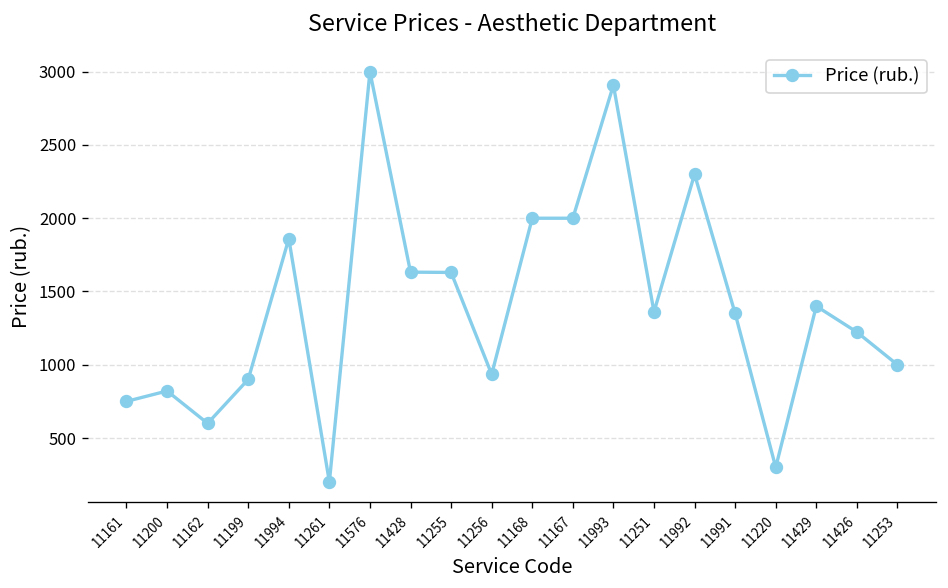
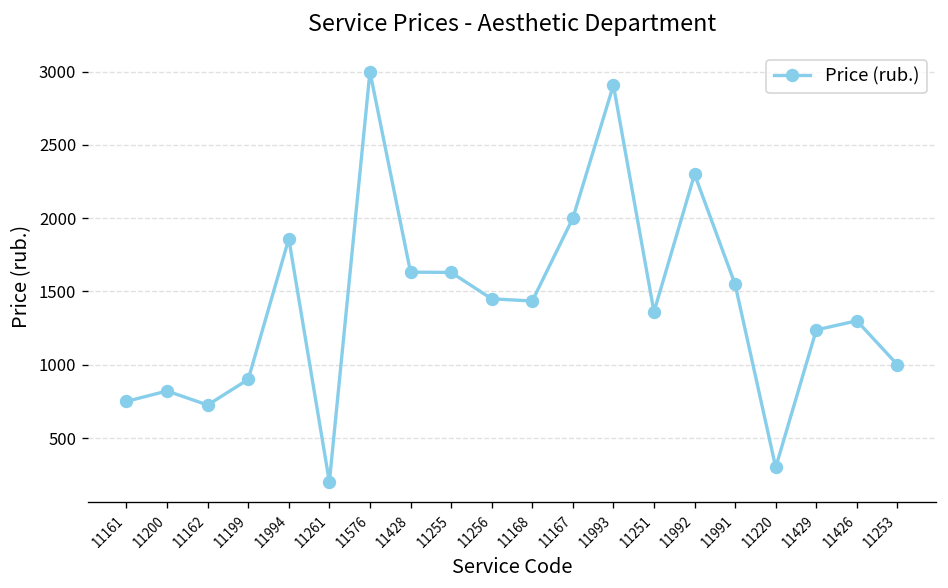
11162: 600 -> 730
11256: 940 -> 1450
11168: 2000 -> 1440
11991: 1350 -> 1550
11429: 1400 -> 1240
11426: 1220 -> 1300
